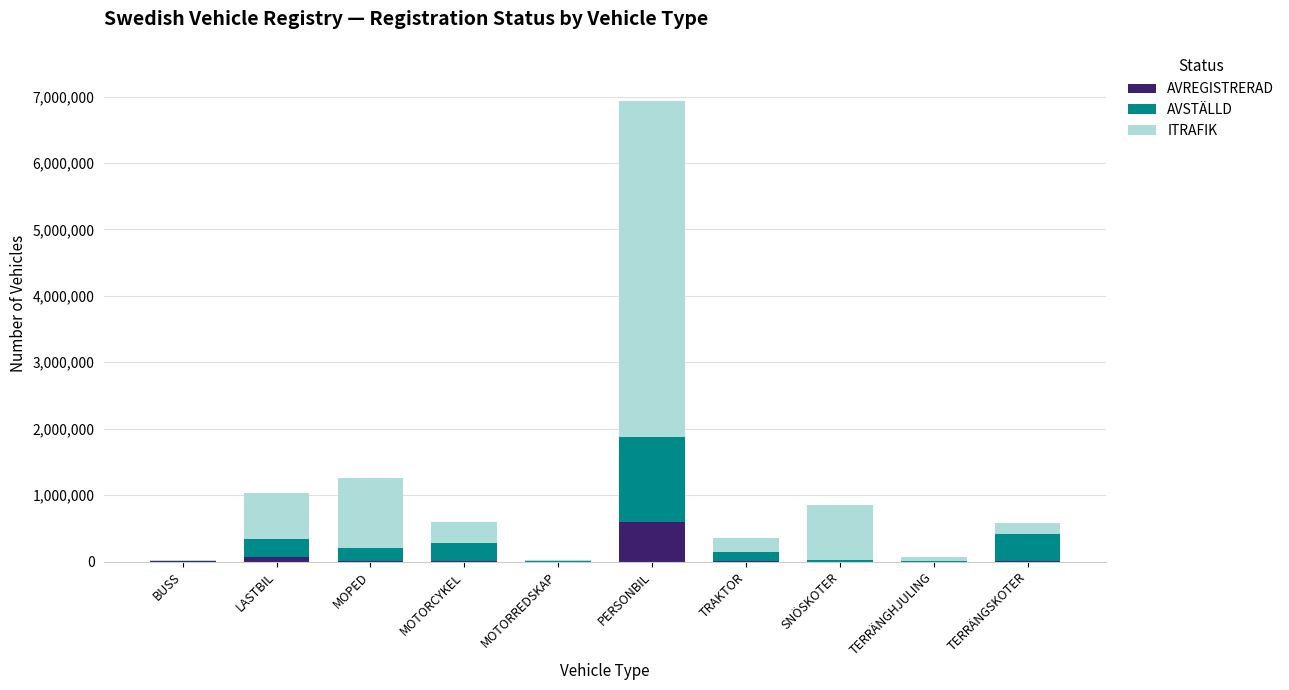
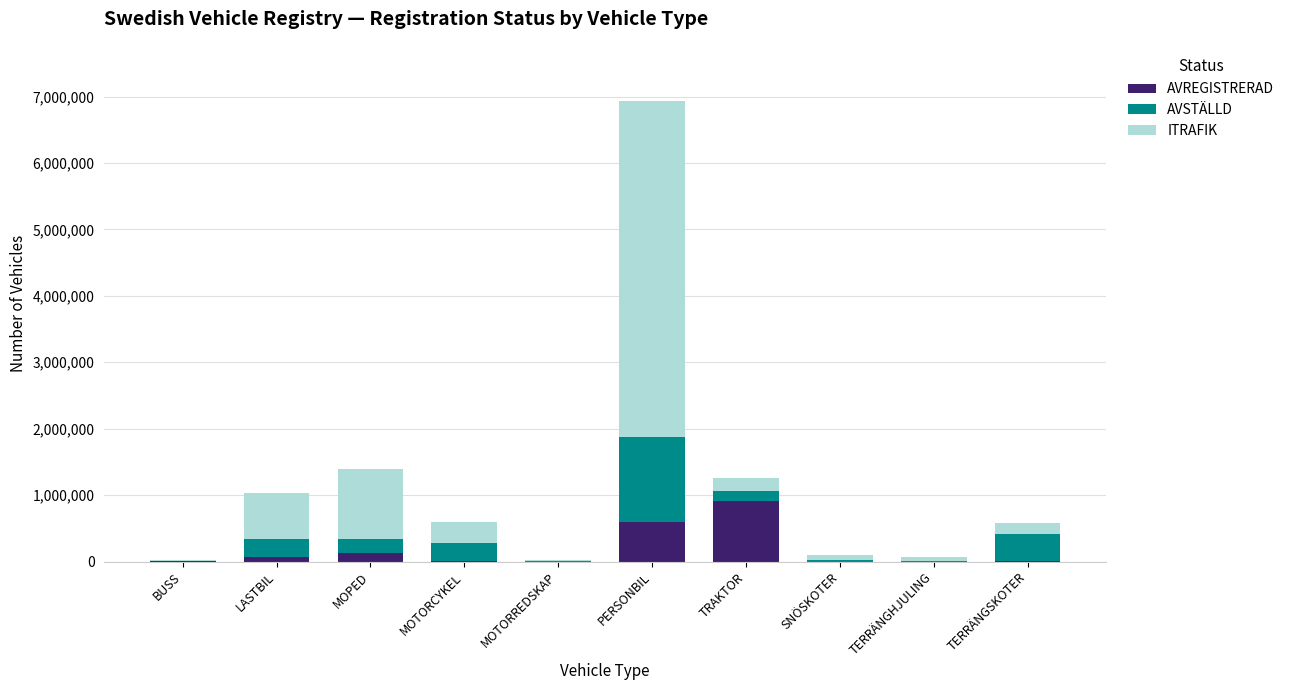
AVREGISTRERAD, MOPED: 0 -> 100,000
AVREGISTRERAD, TRAKTOR: 0 -> 900,000
ITRAFIK, SNÖSKOTER: 800,000 -> 100,000
